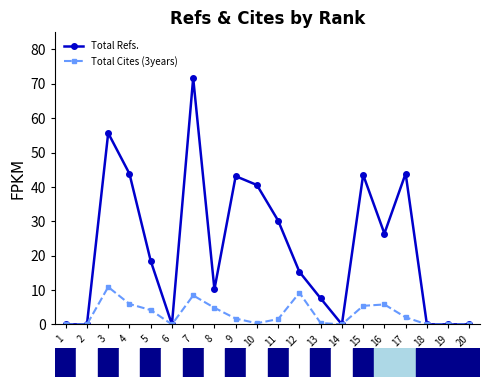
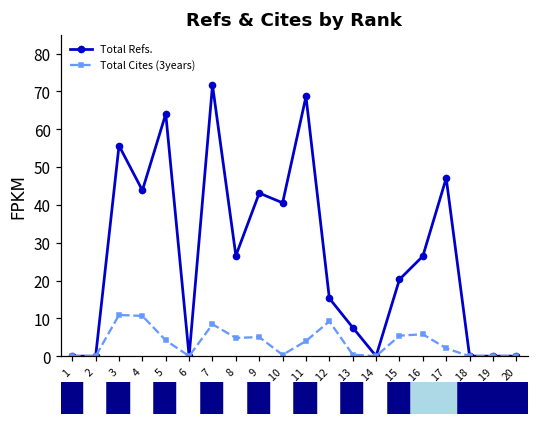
Total Cites (3years), 4: 6 -> 11
Total Refs., 5: 18 -> 64
Total Refs., 8: 10 -> 27
Total Cites (3years), 9: 2 -> 5
Total Refs., 11: 30 -> 69
Total Cites (3years), 11: 2 -> 4
Total Refs., 15: 44 -> 20
Total Refs., 17: 44 -> 47
